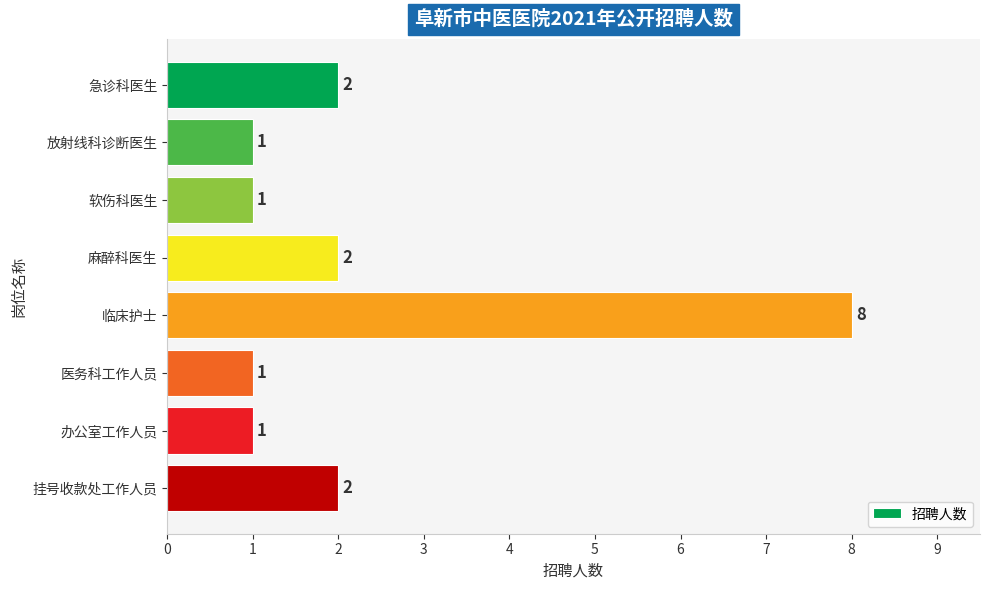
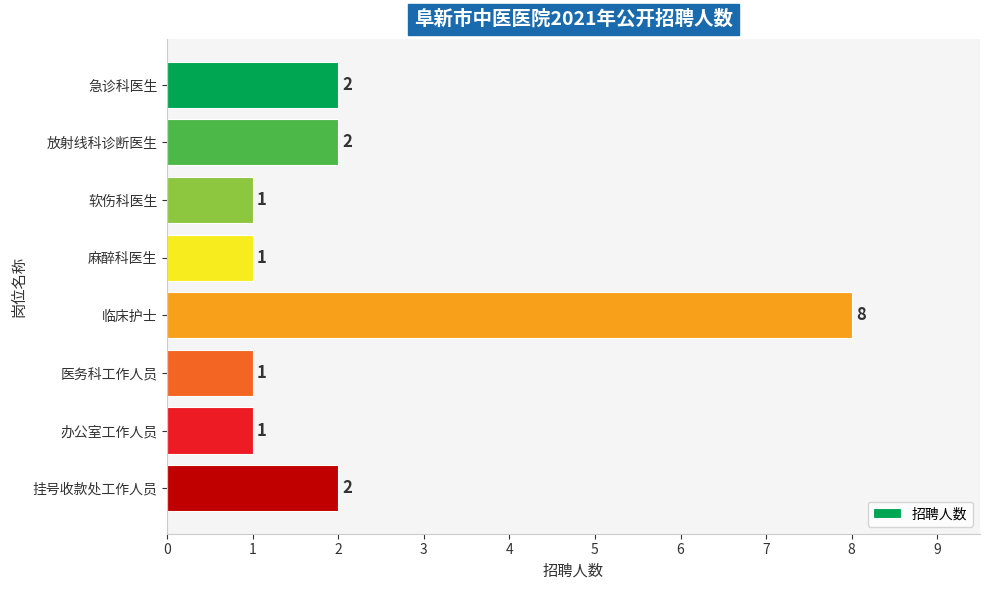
放射线科诊断医生: 1 -> 2
麻醉科医生: 2 -> 1
